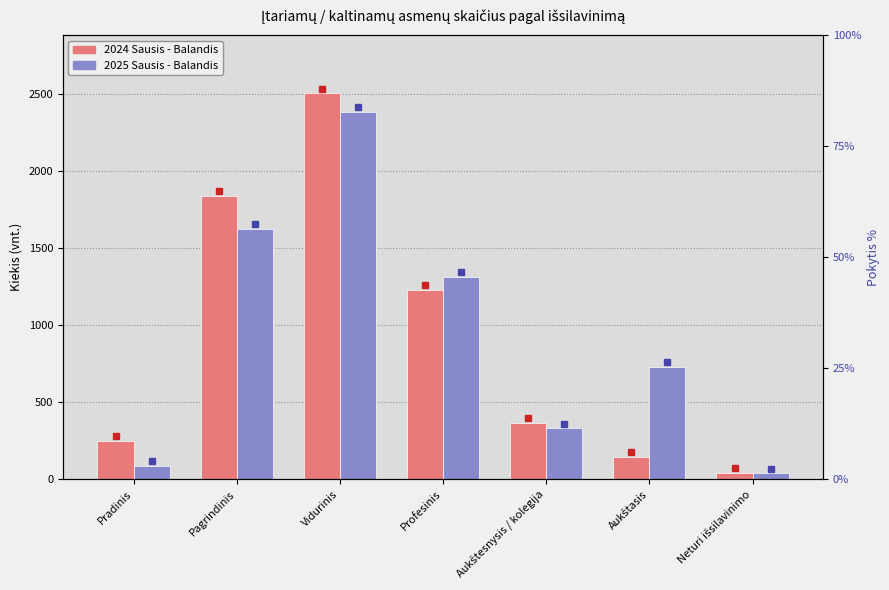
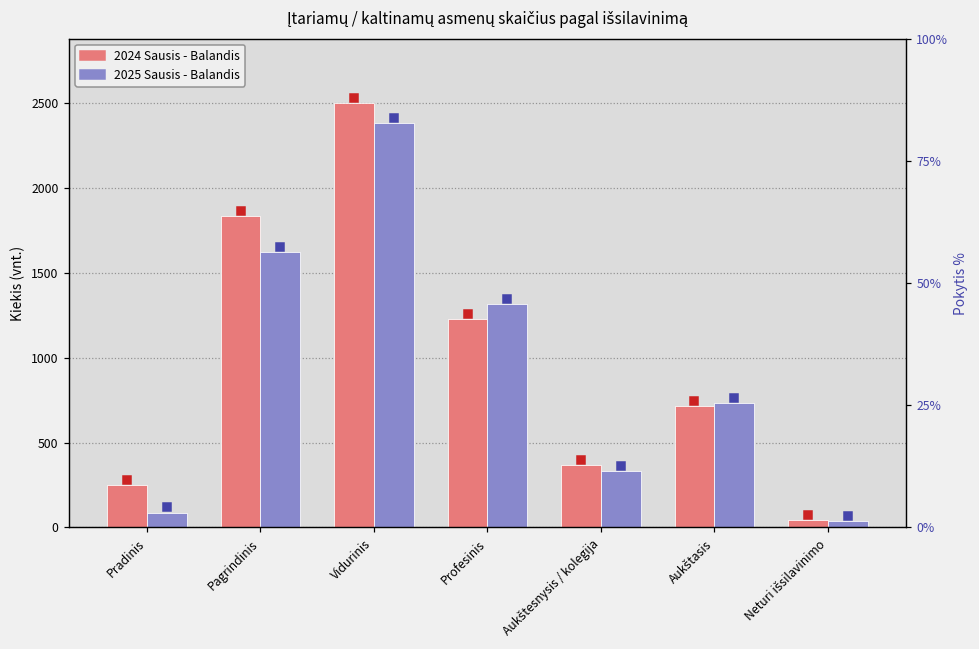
2024 Sausis - Balandis, Aukštasis: 150 -> 720
